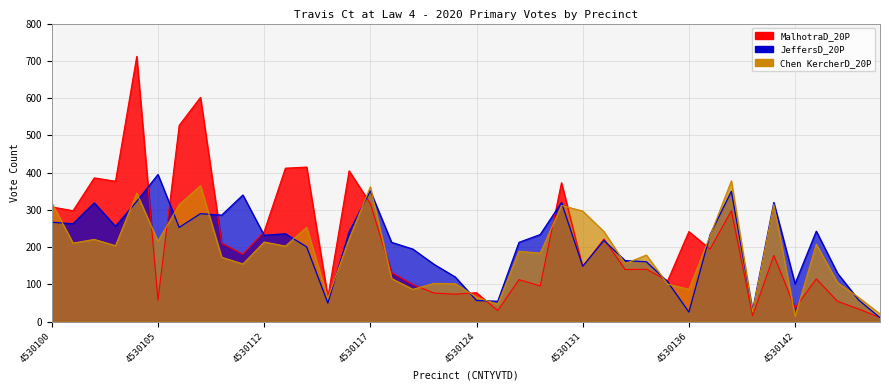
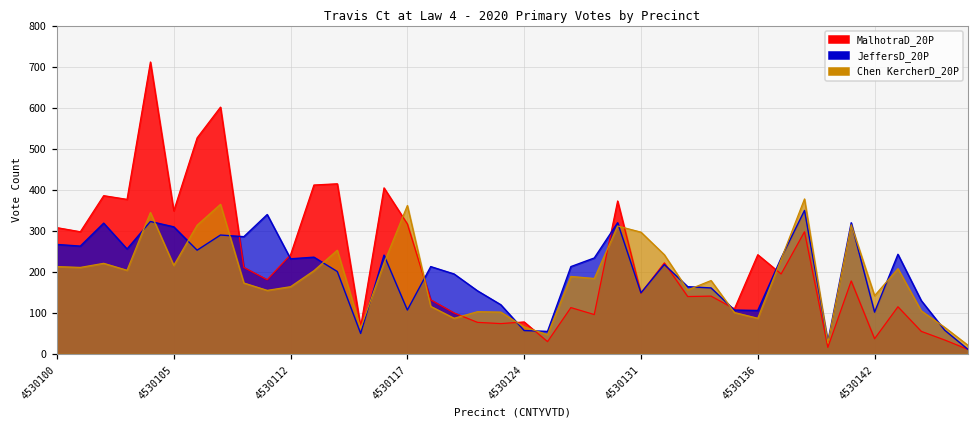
Chen KercherD_20P, 4530100: 320 -> 210
MalhotraD_20P, 4530105: 60 -> 350
JeffersD_20P, 4530105: 400 -> 310
Chen KercherD_20P, 4530112: 210 -> 160
JeffersD_20P, 4530117: 350 -> 110
JeffersD_20P, 4530136: 30 -> 110
Chen KercherD_20P, 4530142: 20 -> 140
